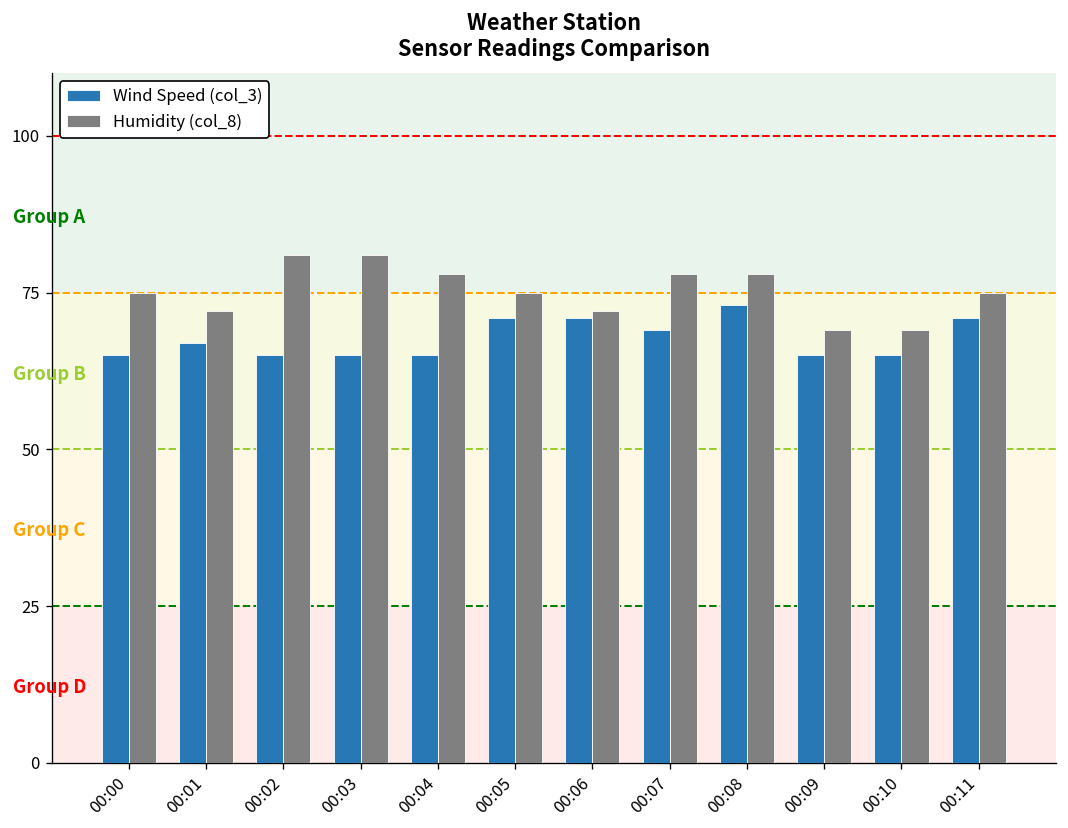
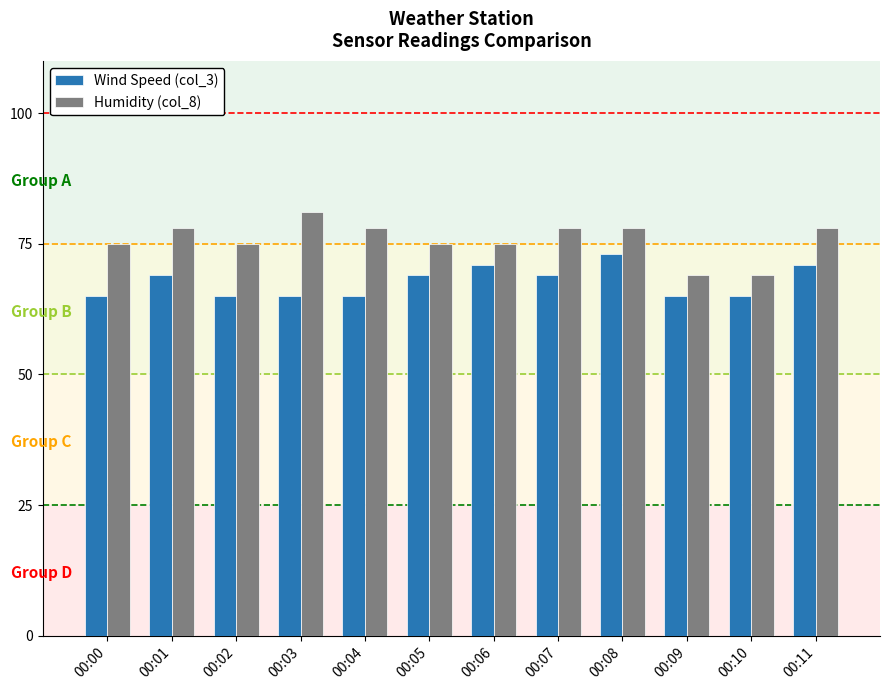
Wind Speed (col_3), 00:01: 67 -> 69
Humidity (col_8), 00:01: 72 -> 78
Humidity (col_8), 00:02: 81 -> 75
Wind Speed (col_3), 00:05: 71 -> 69
Humidity (col_8), 00:06: 72 -> 75
Humidity (col_8), 00:11: 75 -> 78
